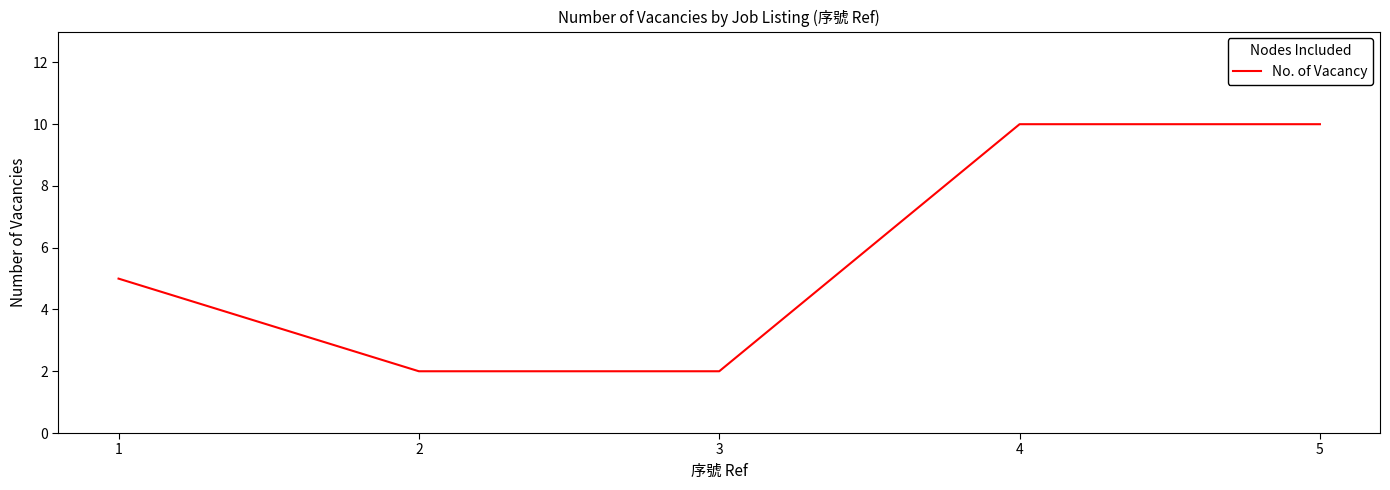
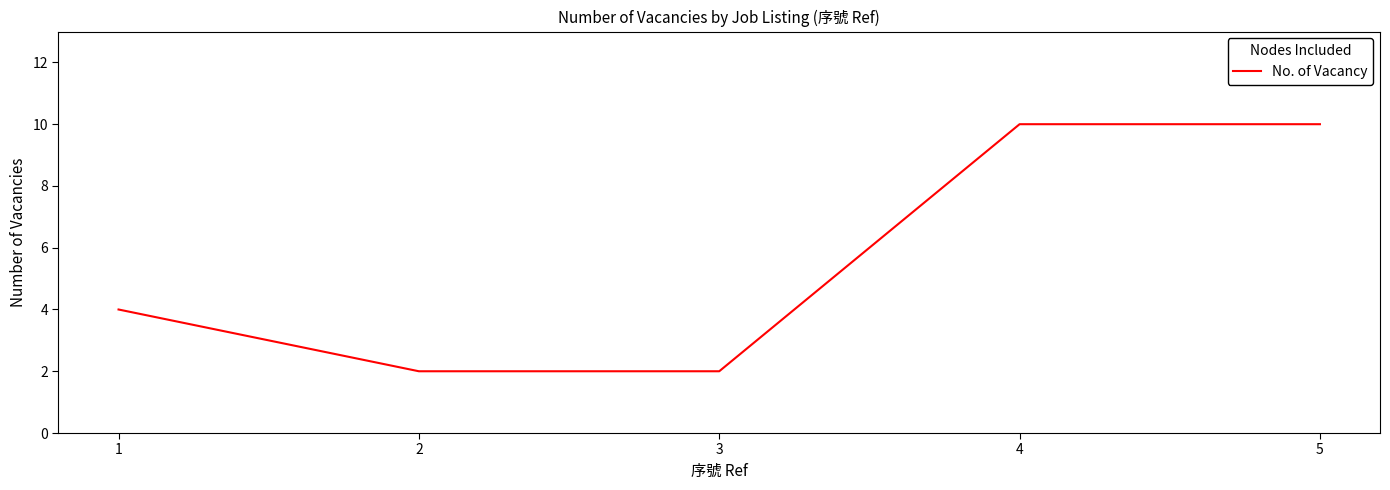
1: 5 -> 4
